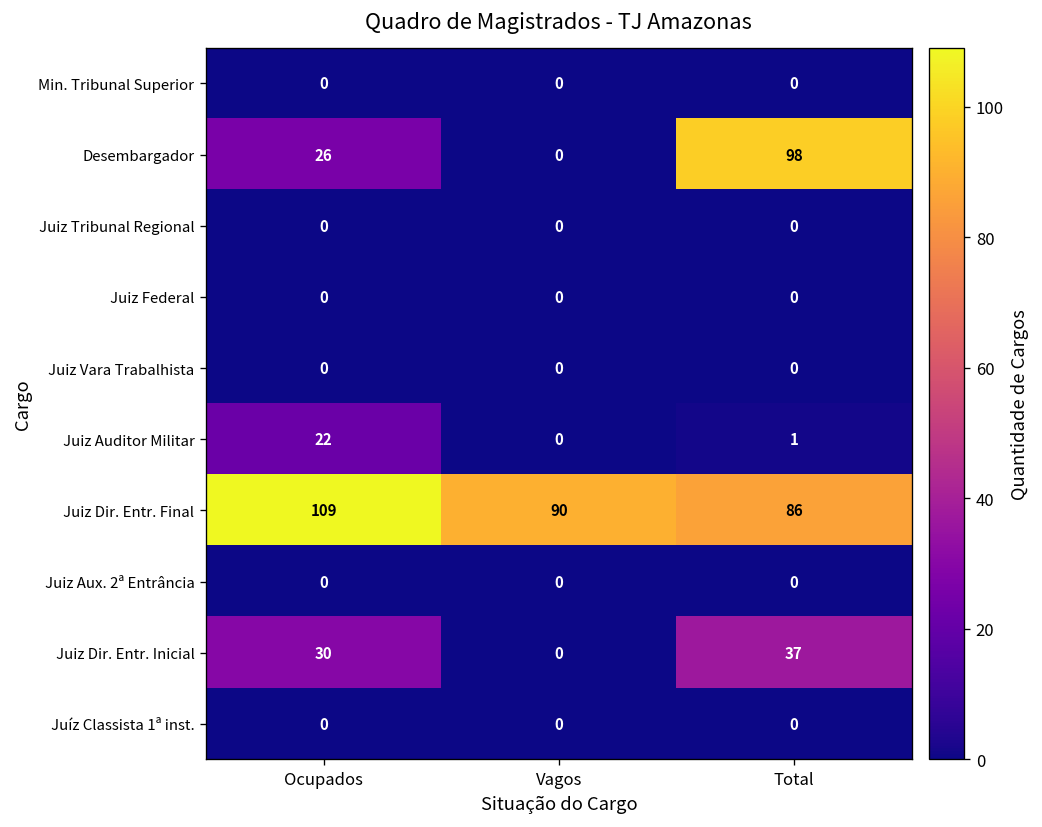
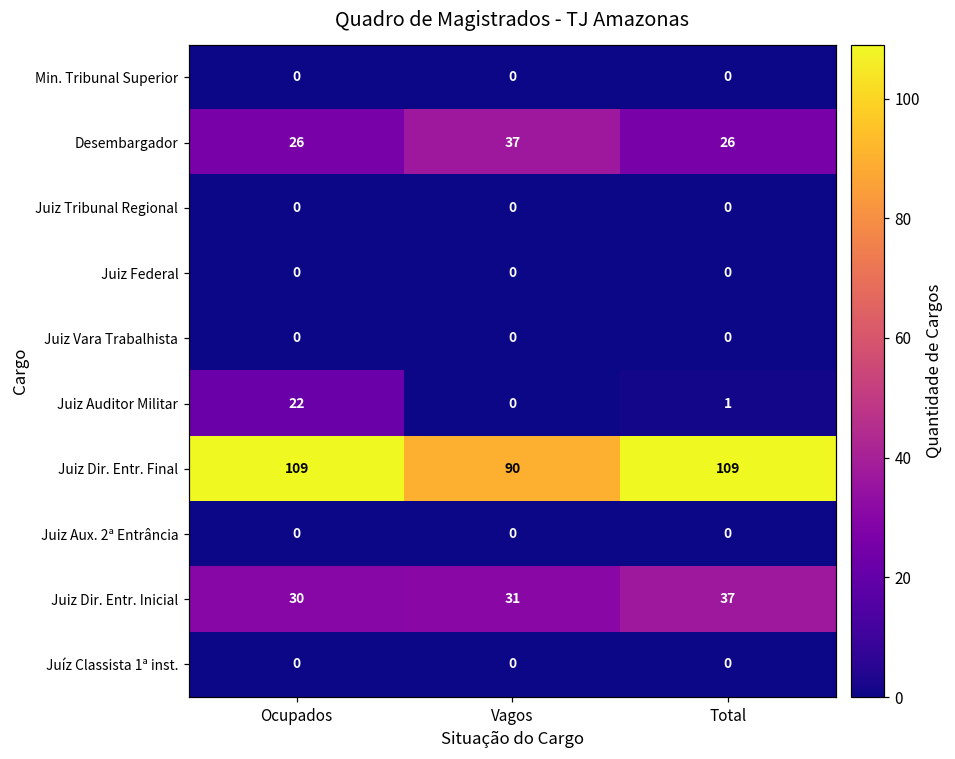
Desembargador, Vagos: 0 -> 37
Desembargador, Total: 98 -> 26
Juiz Dir. Entr. Final, Total: 86 -> 109
Juiz Dir. Entr. Inicial, Vagos: 0 -> 31
